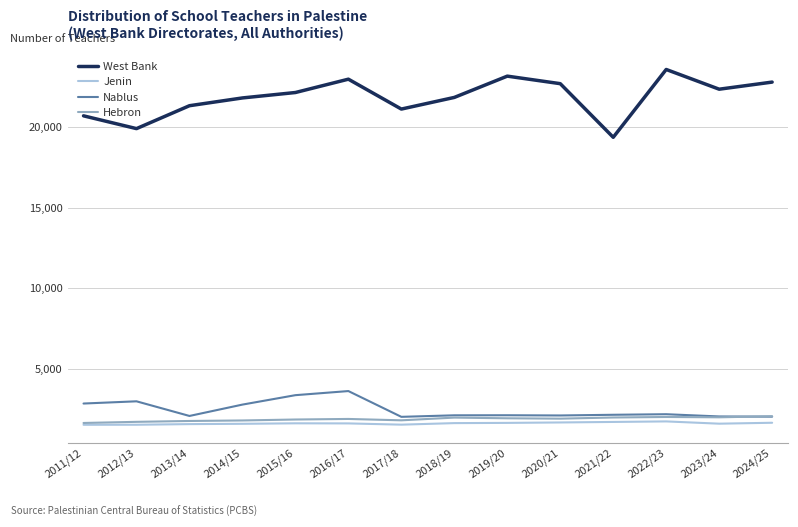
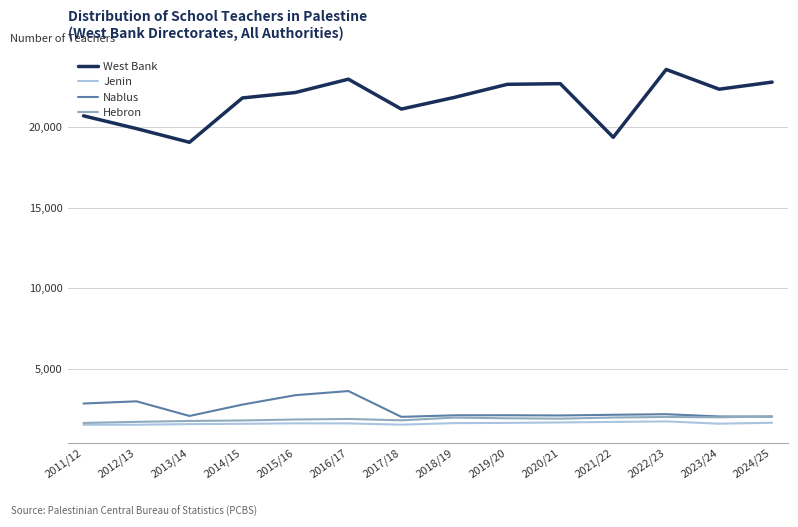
West Bank, 2013/14: 21,300 -> 19,100
West Bank, 2019/20: 23,200 -> 22,700
